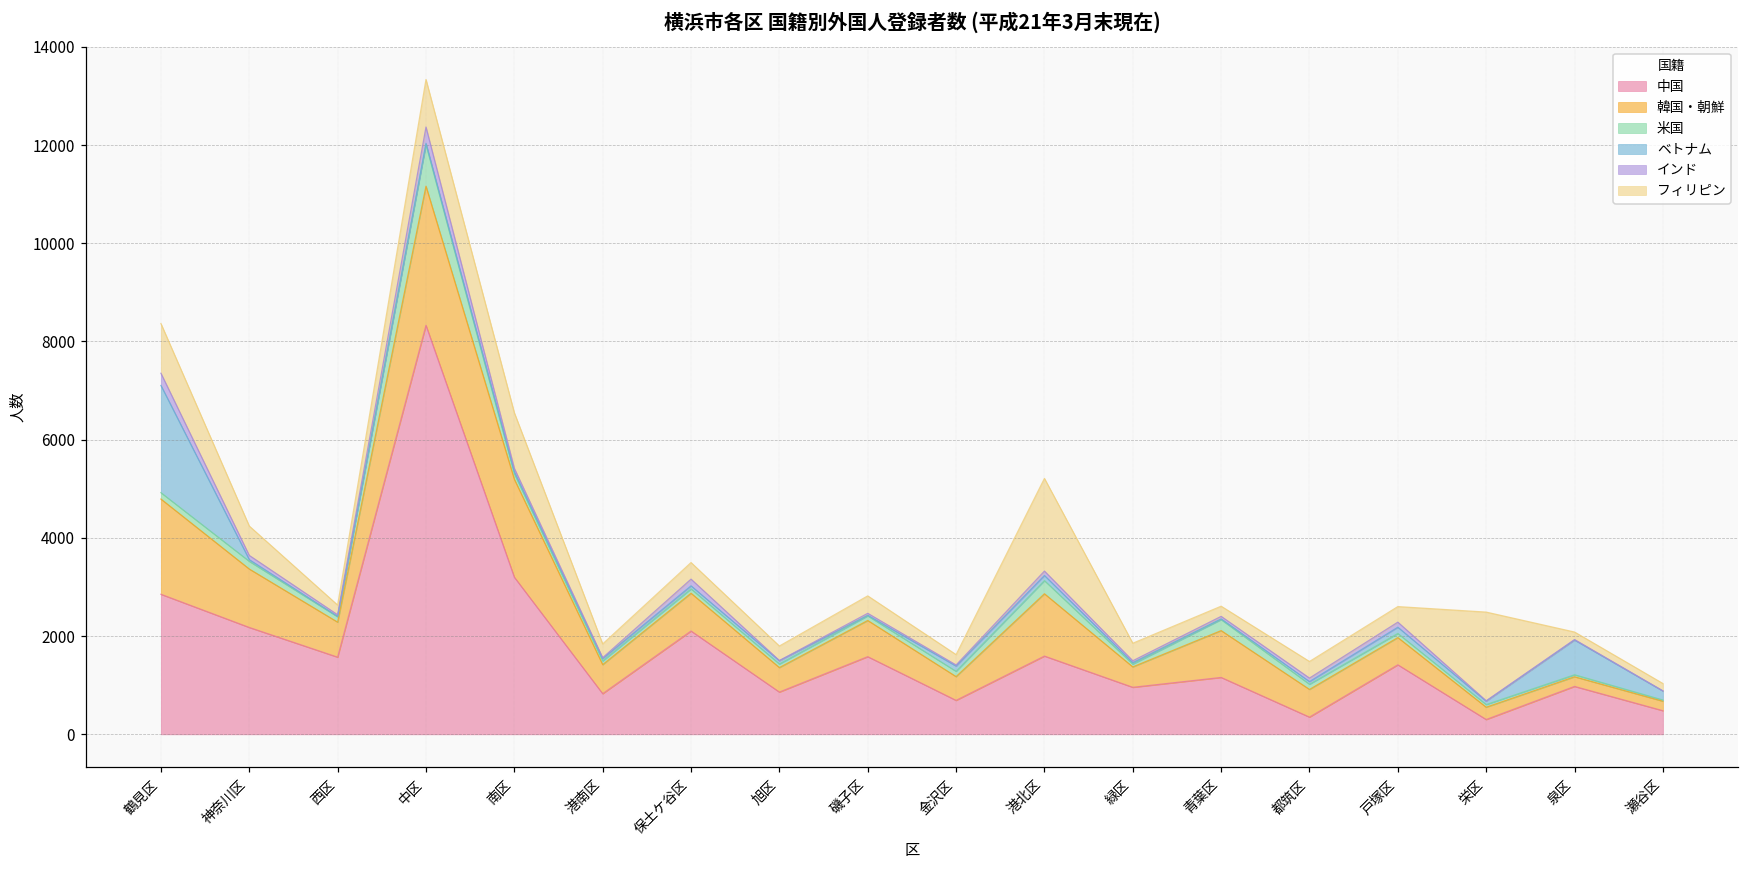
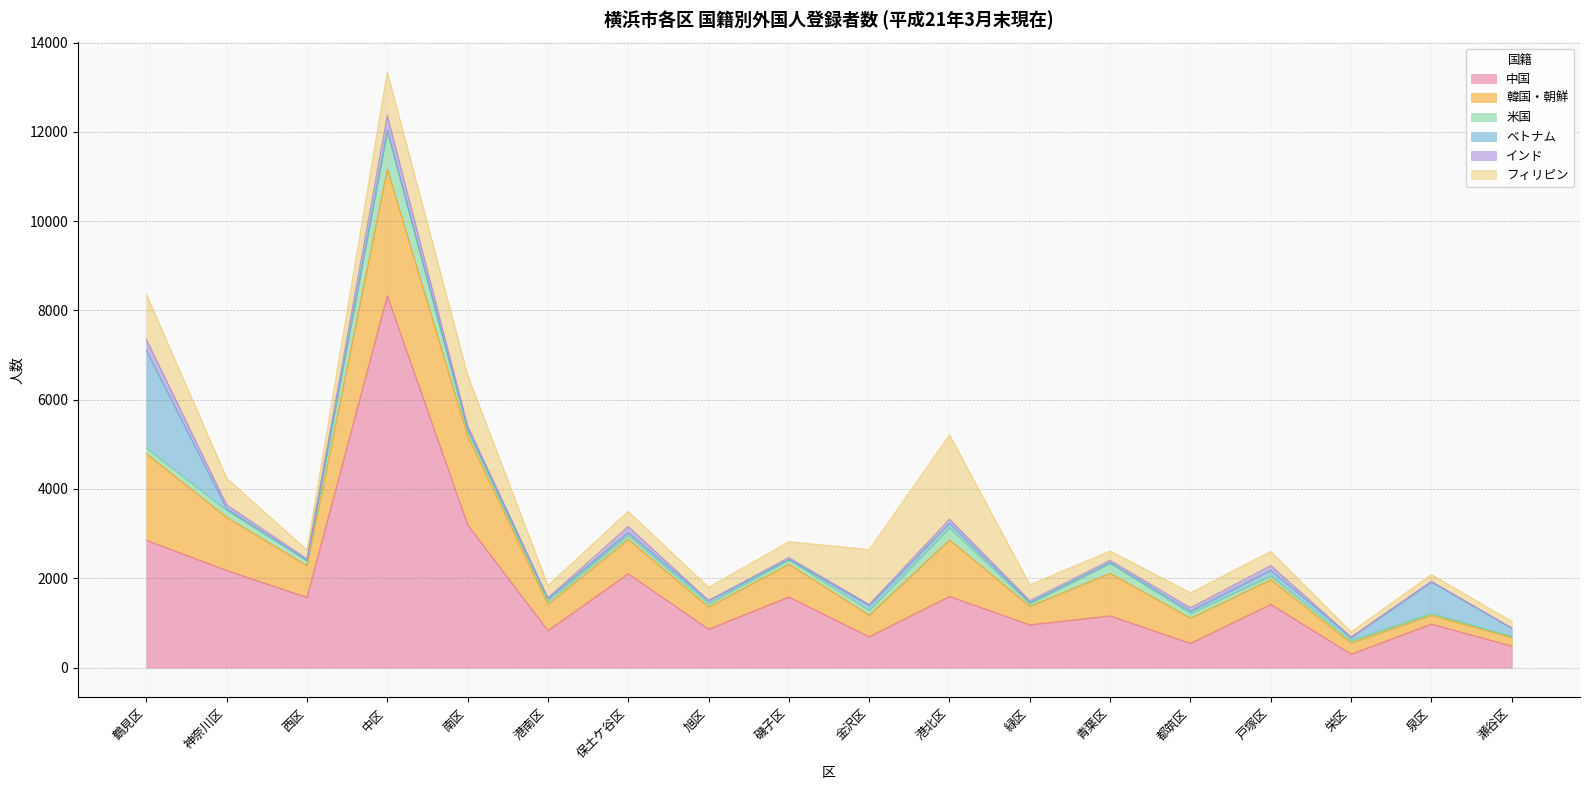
フィリピン, 金沢区: 200 -> 1200
中国, 都筑区: 400 -> 500
フィリピン, 栄区: 1800 -> 100
